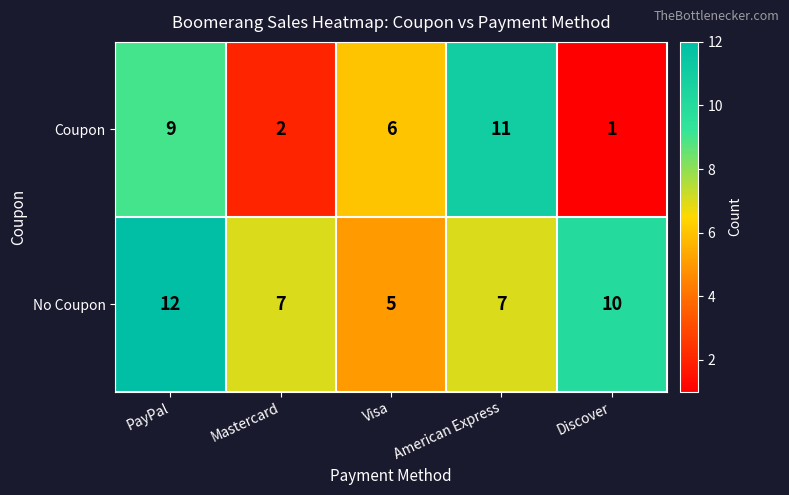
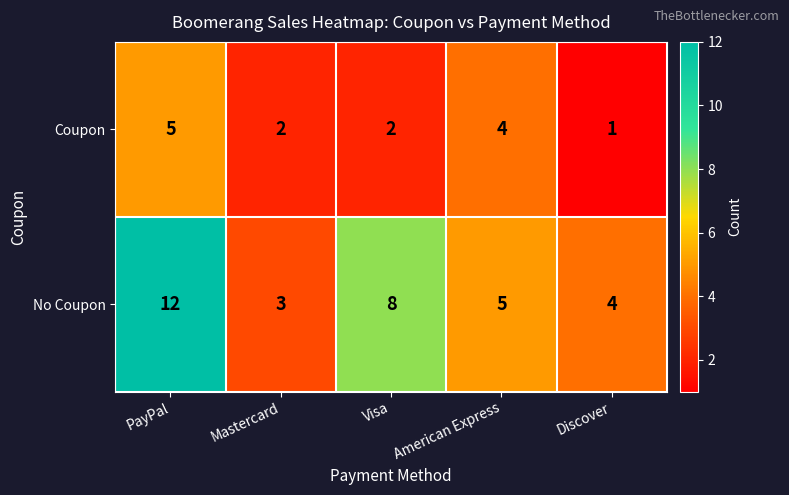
Coupon, PayPal: 9 -> 5
Coupon, Visa: 6 -> 2
Coupon, American Express: 11 -> 4
No Coupon, Mastercard: 7 -> 3
No Coupon, Visa: 5 -> 8
No Coupon, American Express: 7 -> 5
No Coupon, Discover: 10 -> 4
